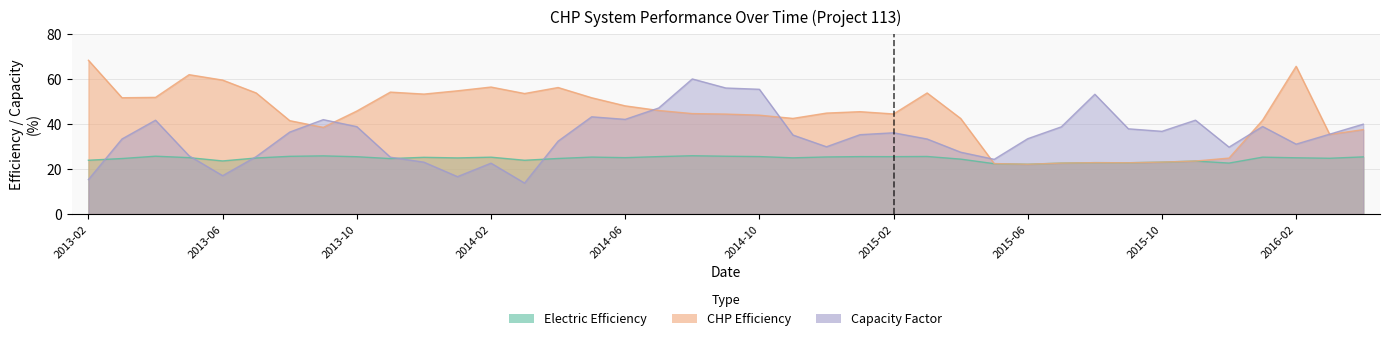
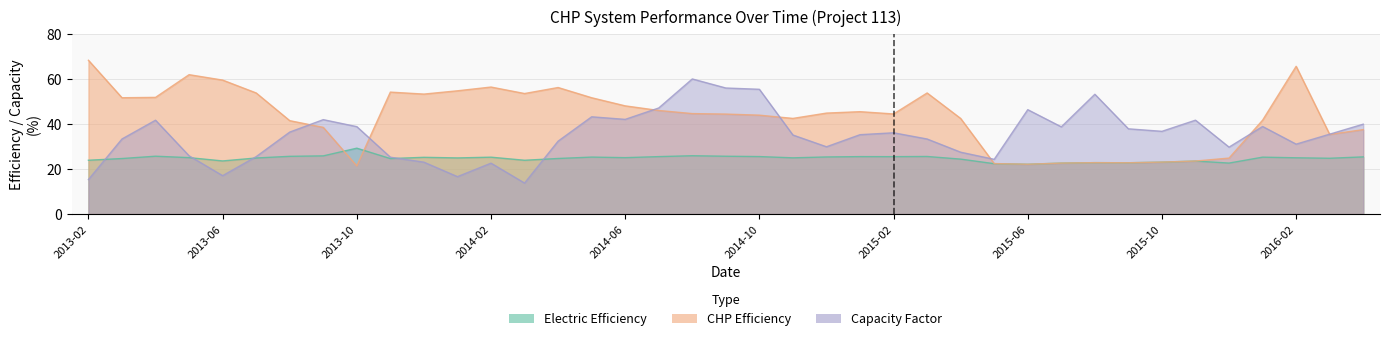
Electric Efficiency, 2013-10: 25 -> 29
CHP Efficiency, 2013-10: 46 -> 21
Capacity Factor, 2015-06: 33 -> 46
